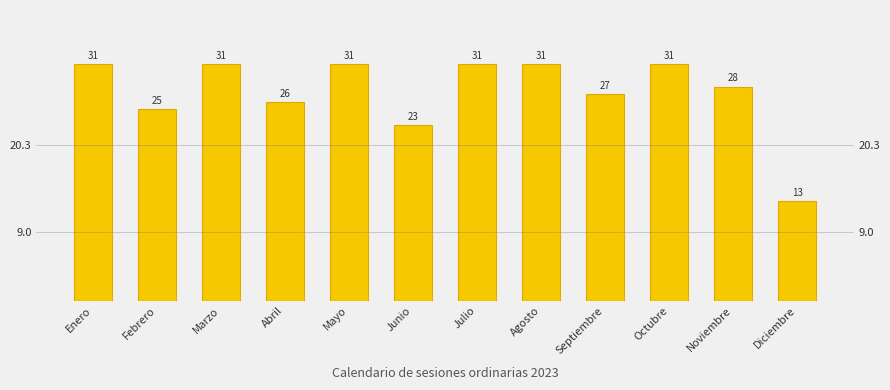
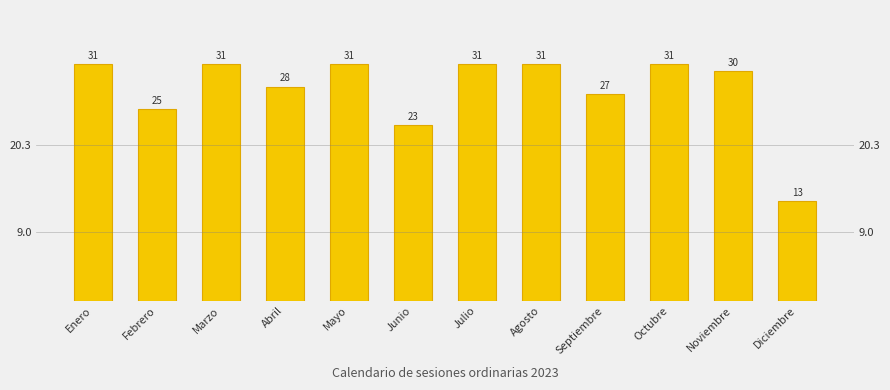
Abril: 26 -> 28
Noviembre: 28 -> 30
